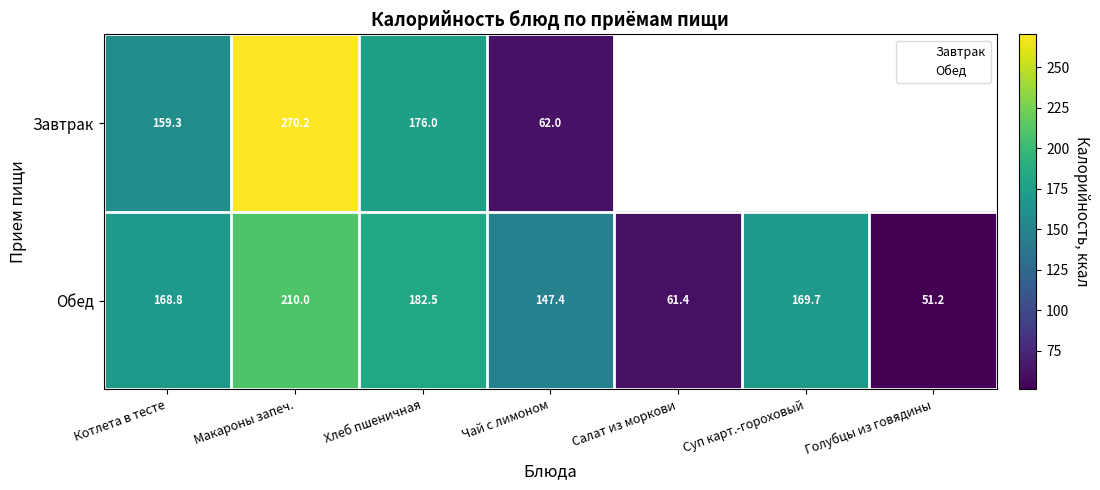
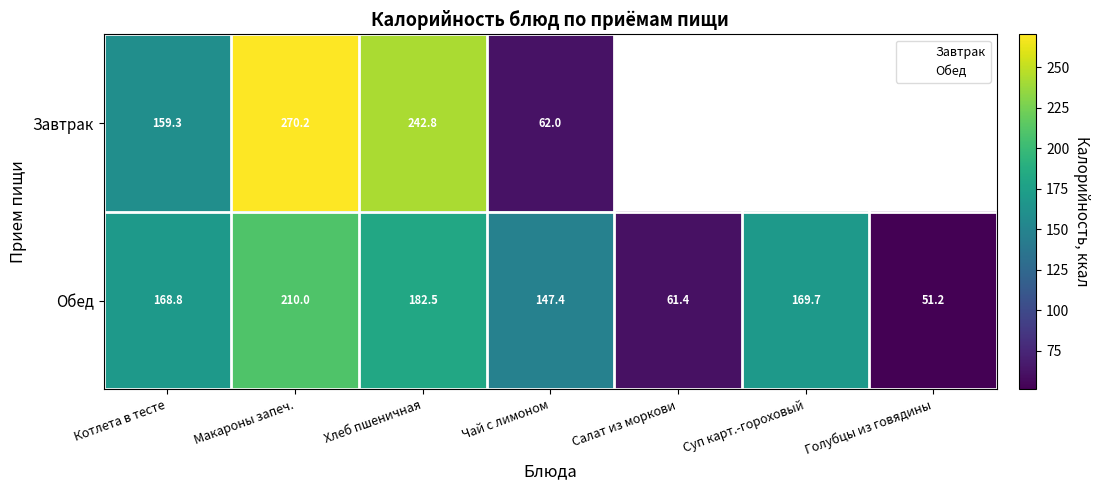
Завтрак, Хлеб пшеничная: 176.0 -> 242.8
